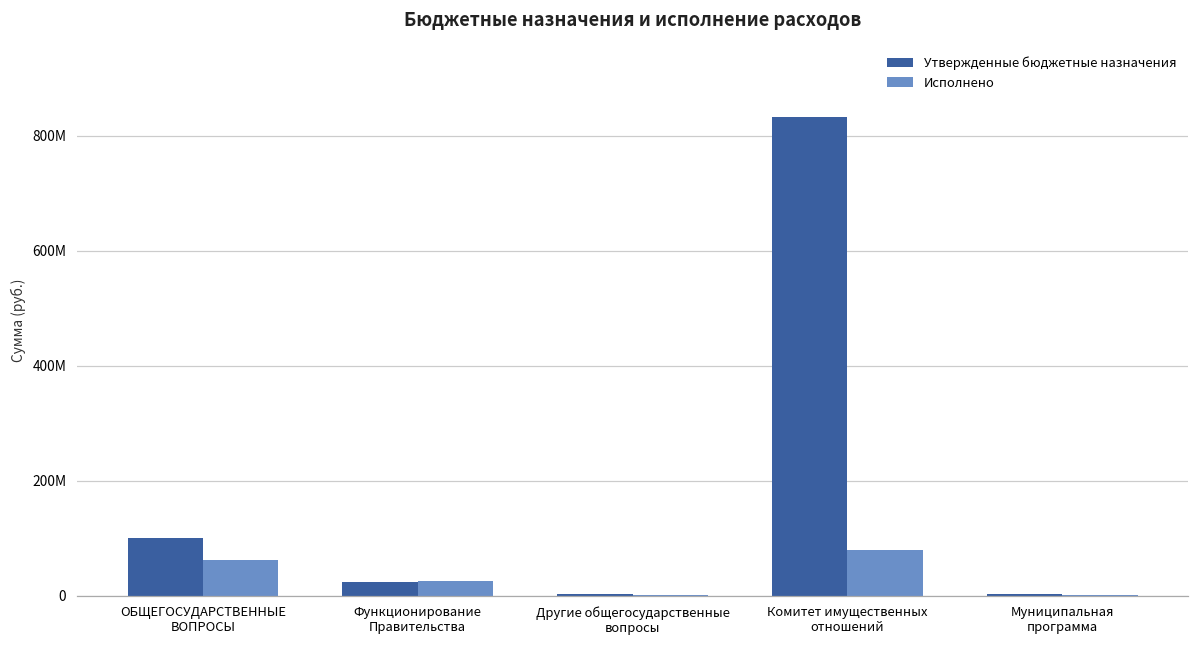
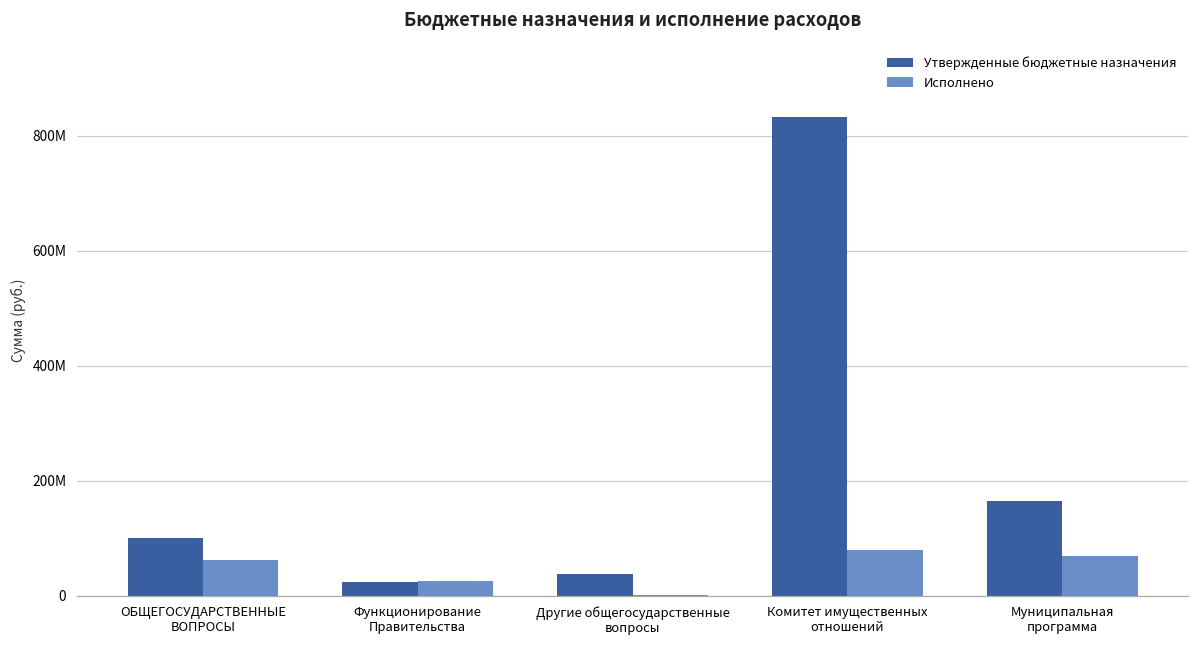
Утвержденные бюджетные назначения, Другие общегосударственные вопросы: 0 -> 40000000
Утвержденные бюджетные назначения, Муниципальная программа: 0 -> 170000000
Исполнено, Муниципальная программа: 0 -> 70000000
